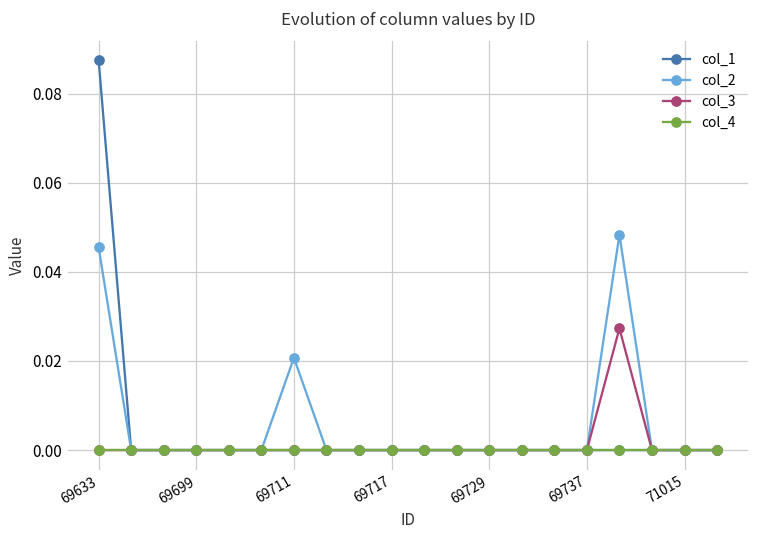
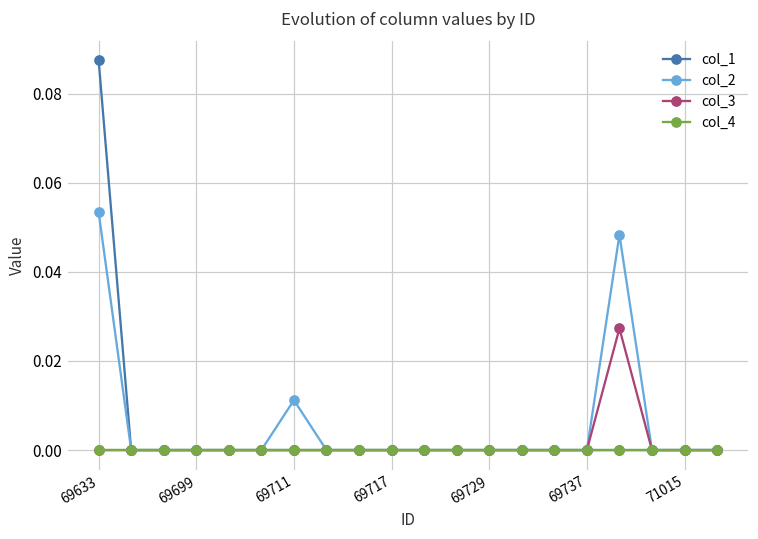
col_2, 69633: 0.046 -> 0.053
col_2, 69711: 0.021 -> 0.011
